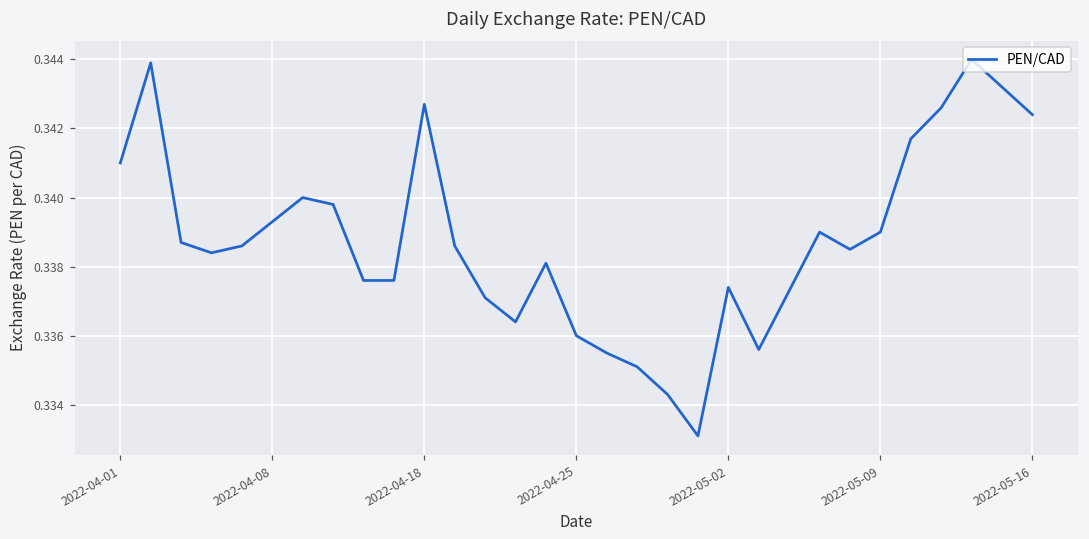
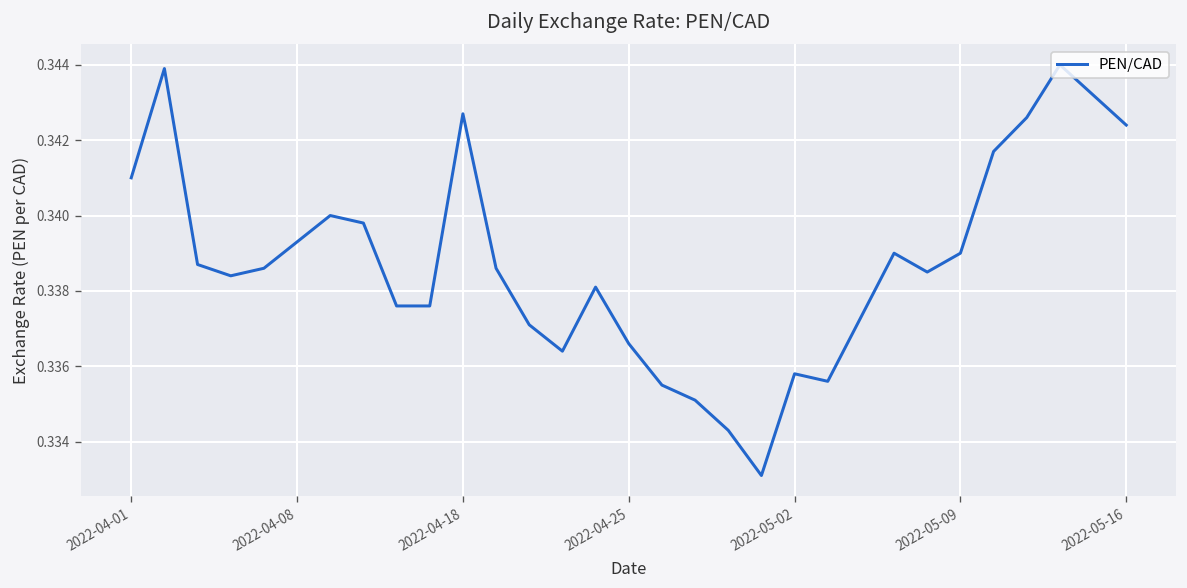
2022-04-25: 0.3360 -> 0.3366
2022-05-02: 0.3374 -> 0.3358
